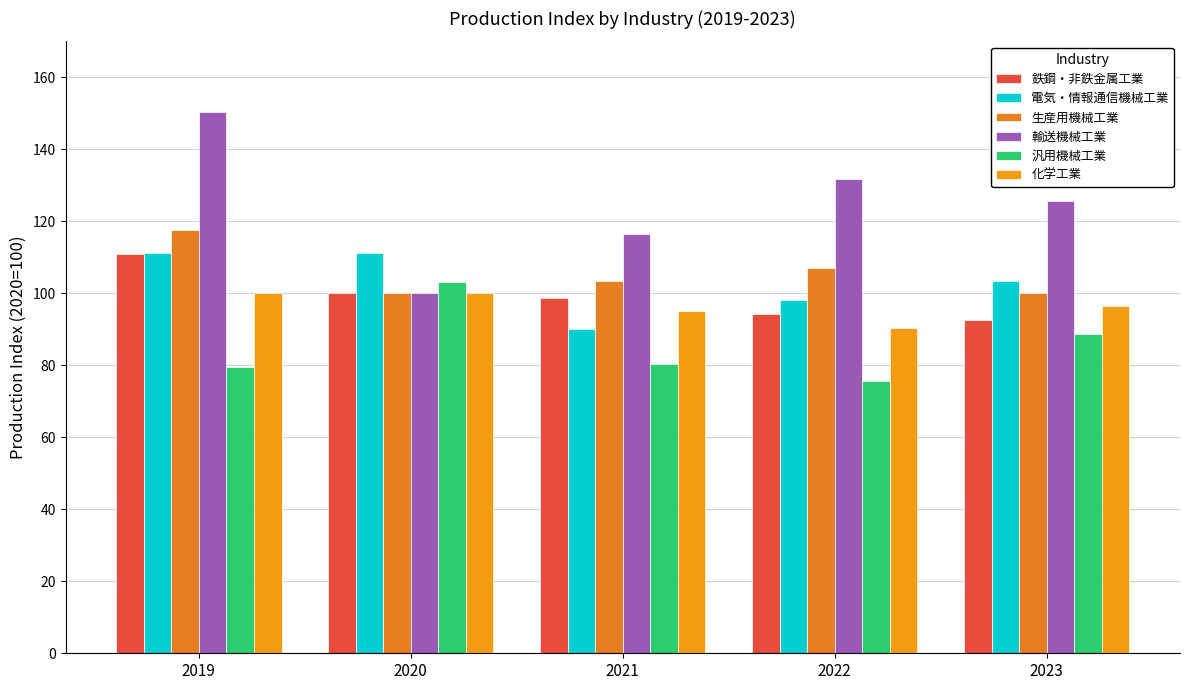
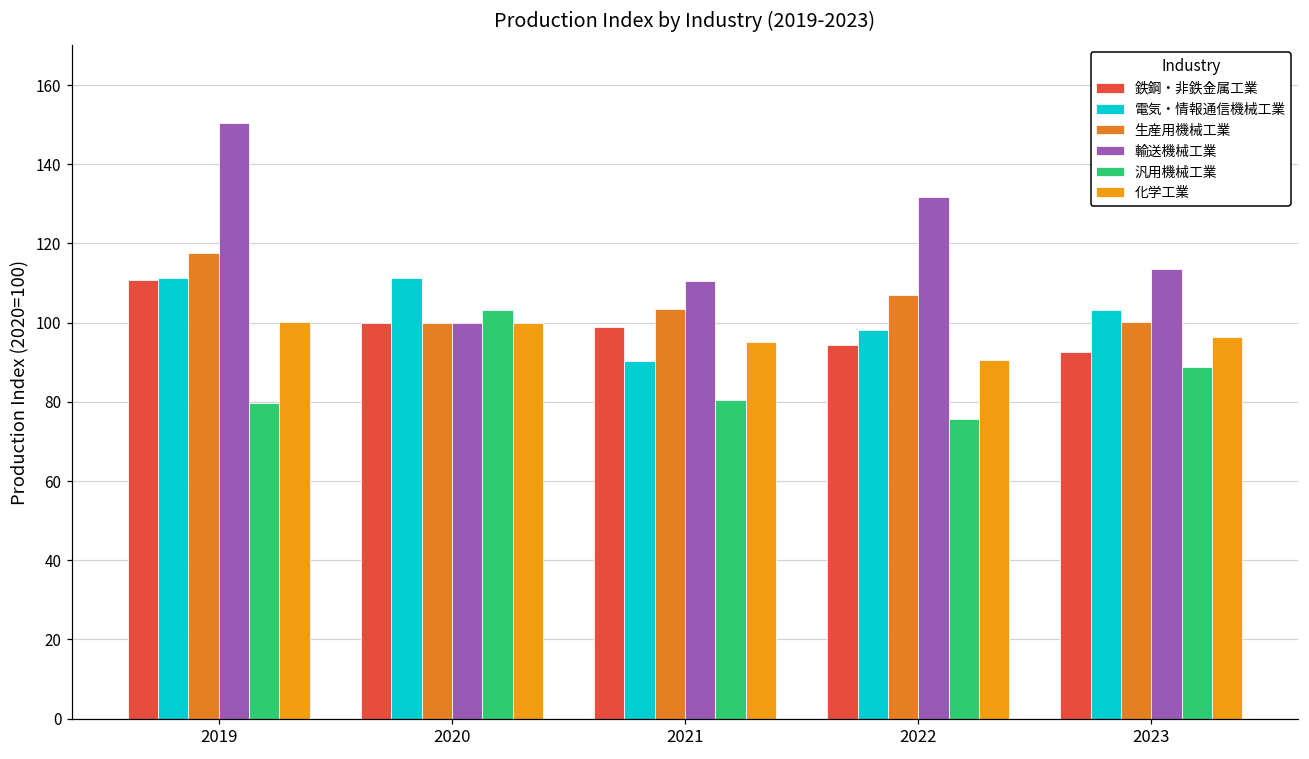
輸送機械工業, 2021: 117 -> 111
輸送機械工業, 2023: 126 -> 114
